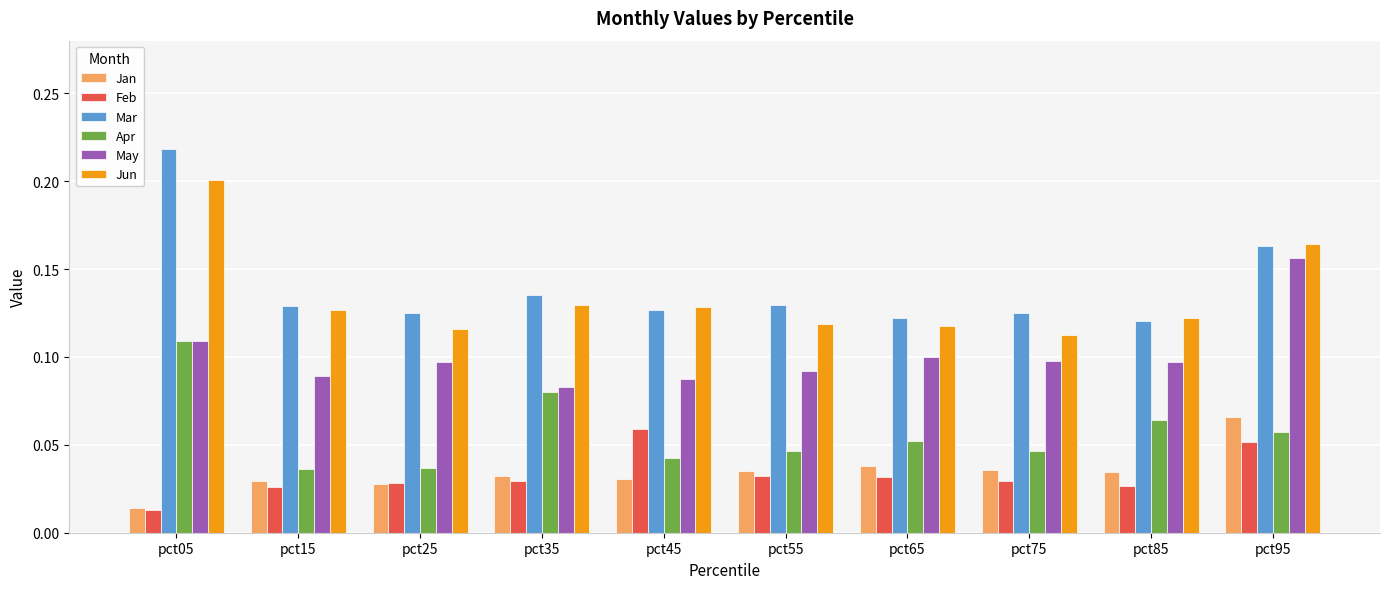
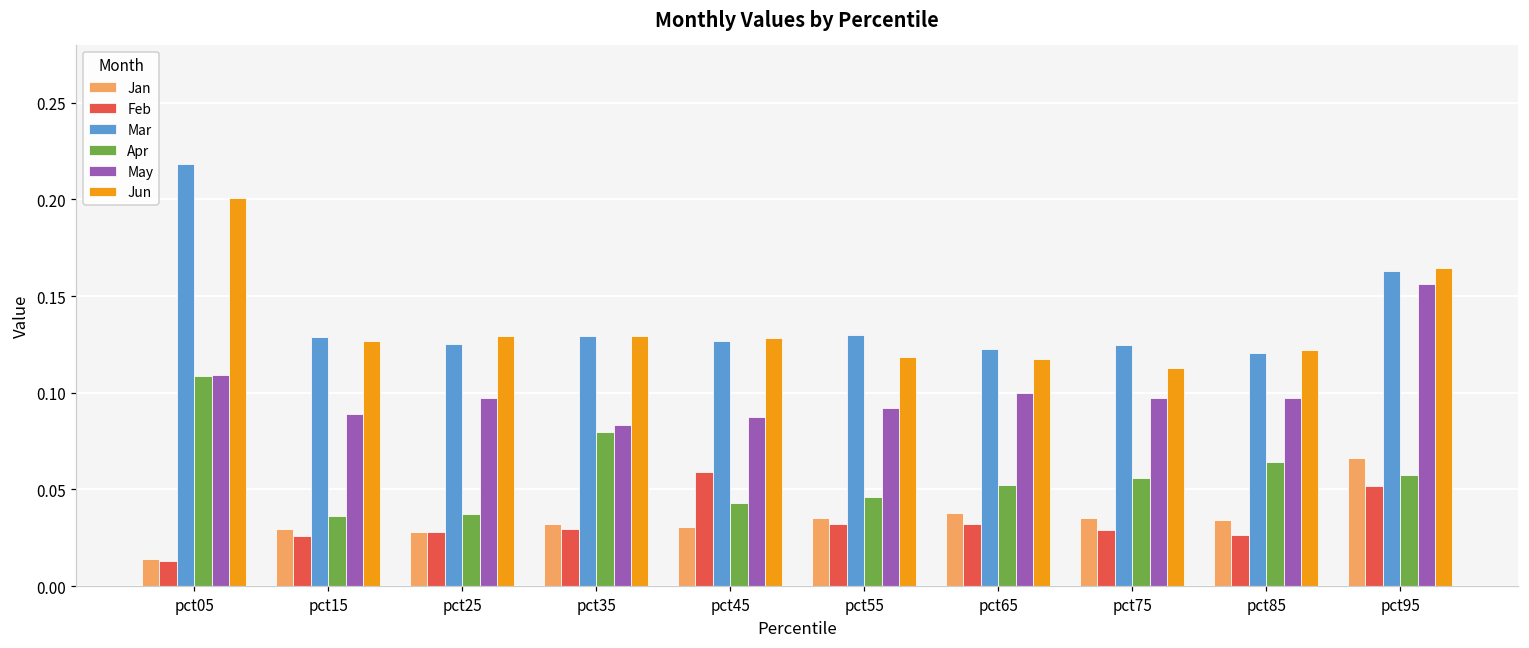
Jun, pct25: 0.116 -> 0.129
Mar, pct35: 0.135 -> 0.129
Apr, pct75: 0.046 -> 0.056
